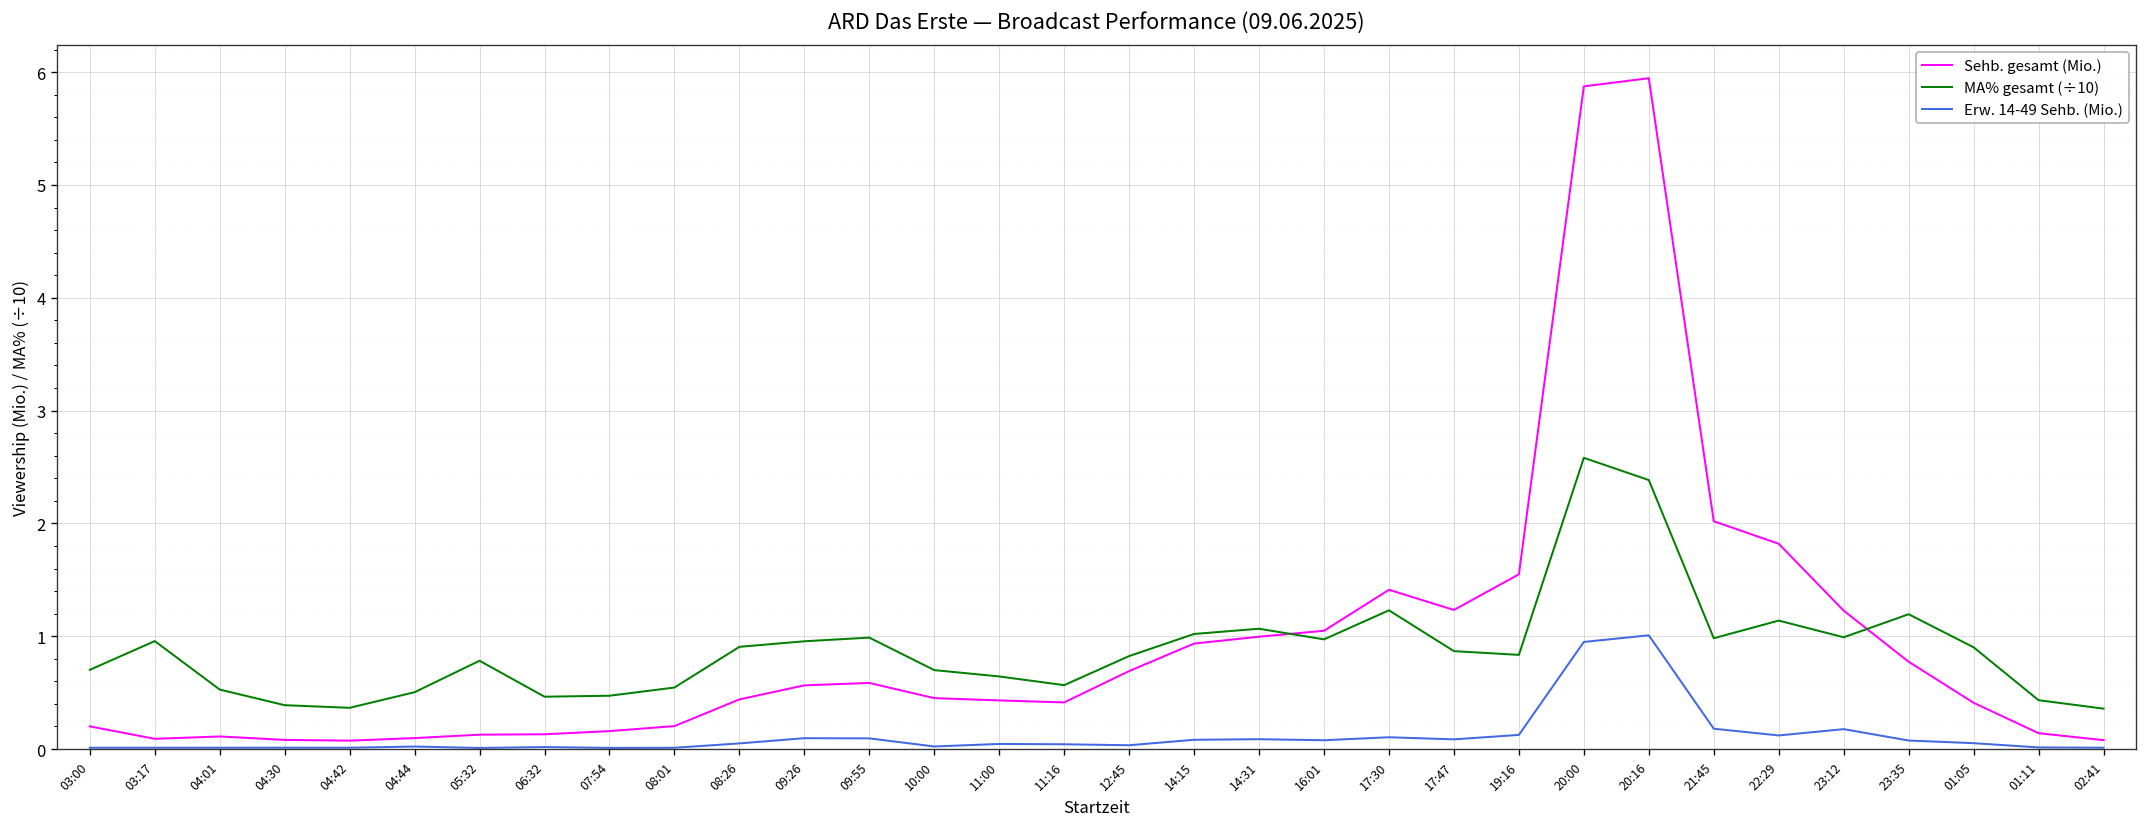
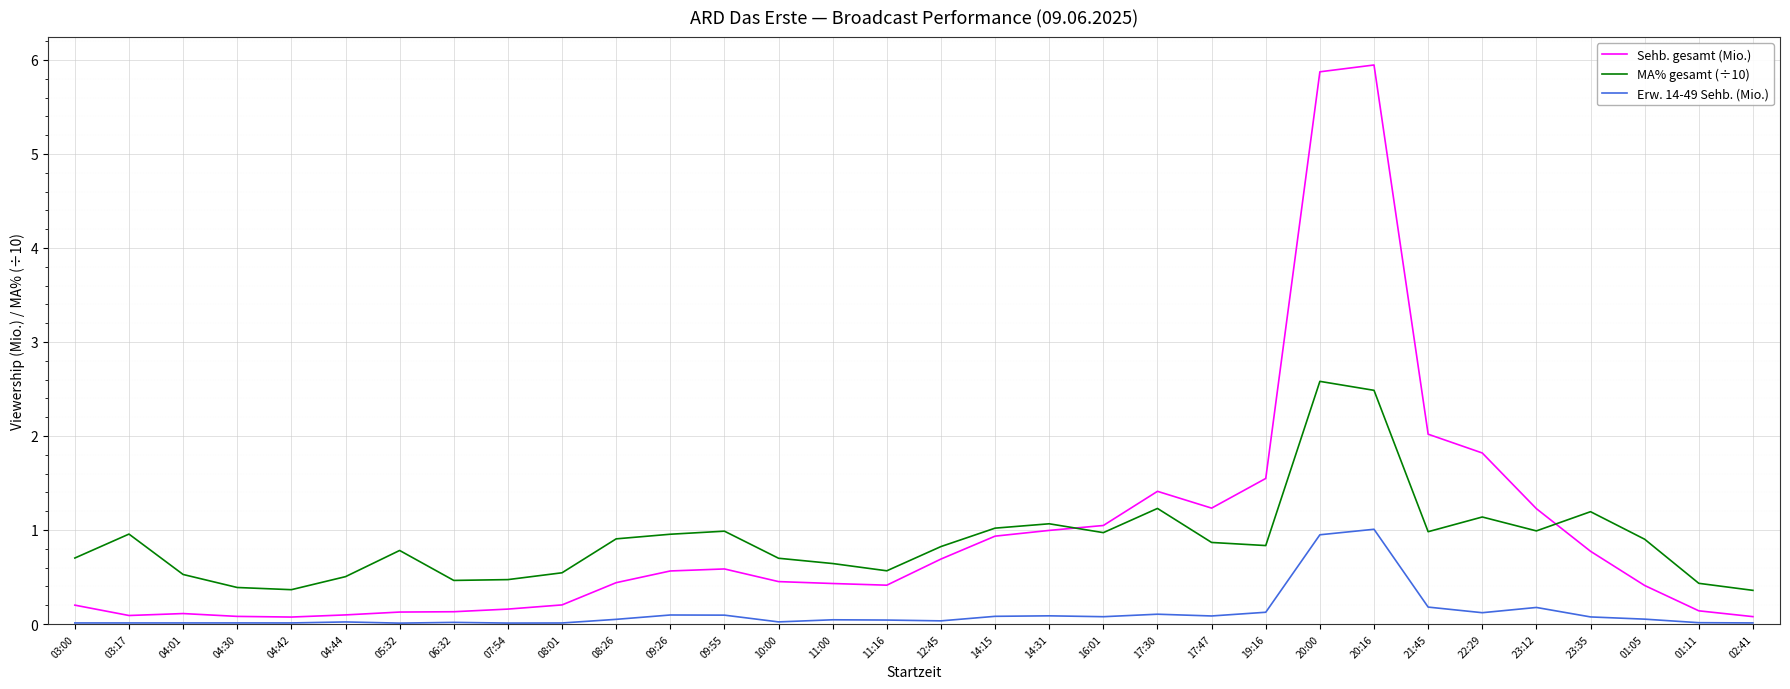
MA% gesamt (÷10), 20:16: 2.4 -> 2.5
